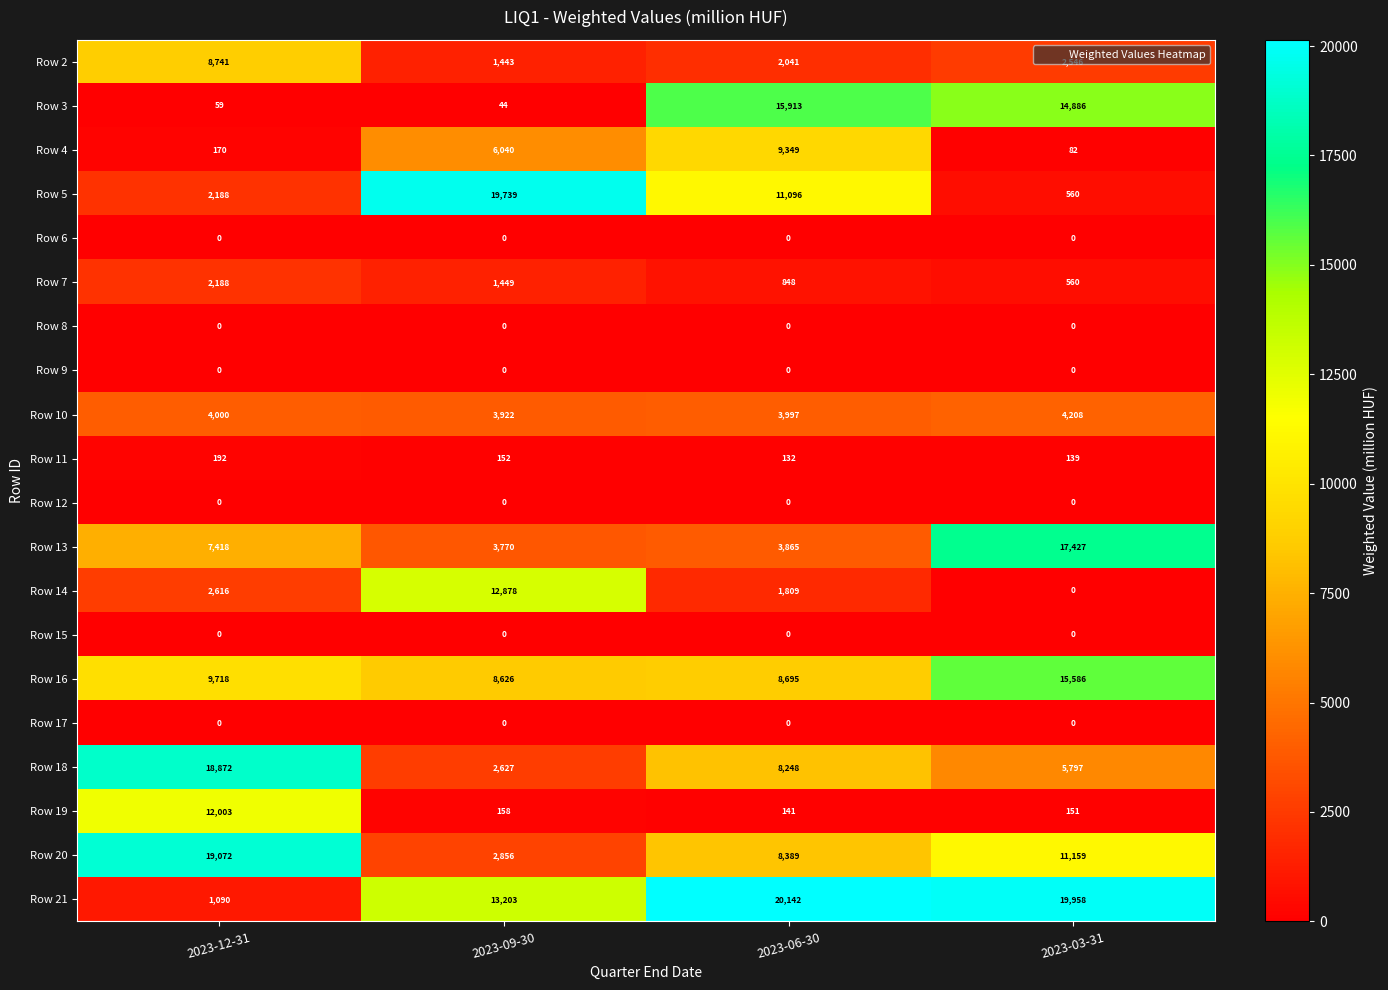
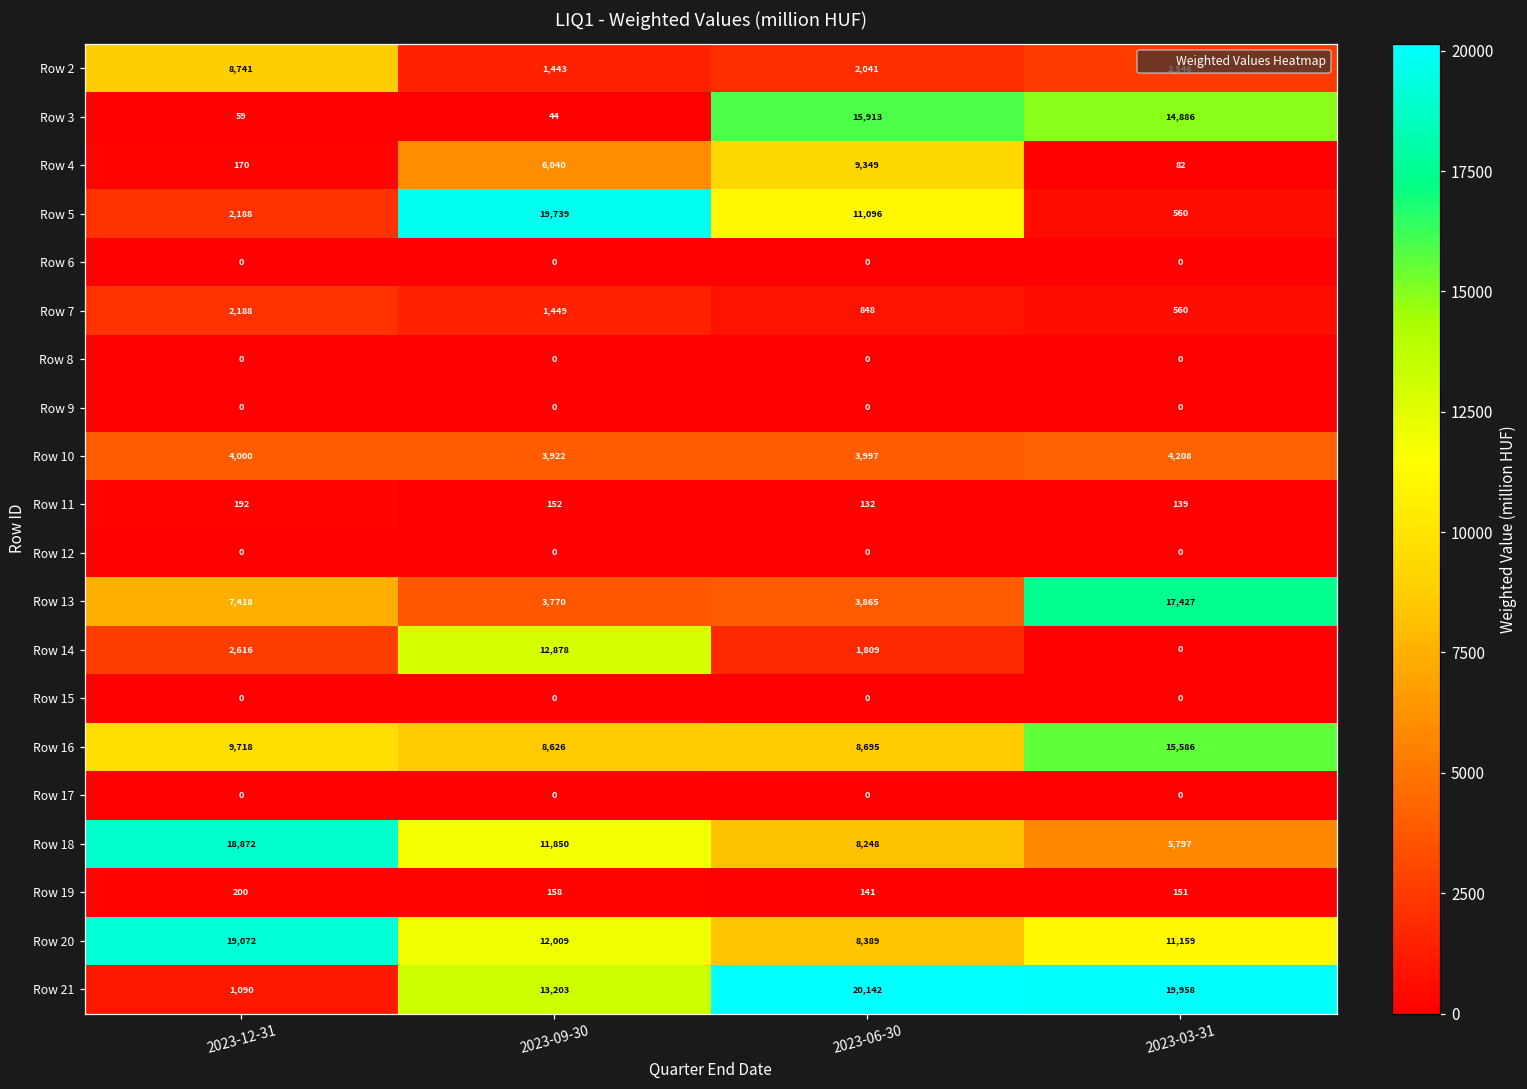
Row 18, 2023-09-30: 2,627 -> 11,850
Row 19, 2023-12-31: 12,003 -> 200
Row 20, 2023-09-30: 2,856 -> 12,009
